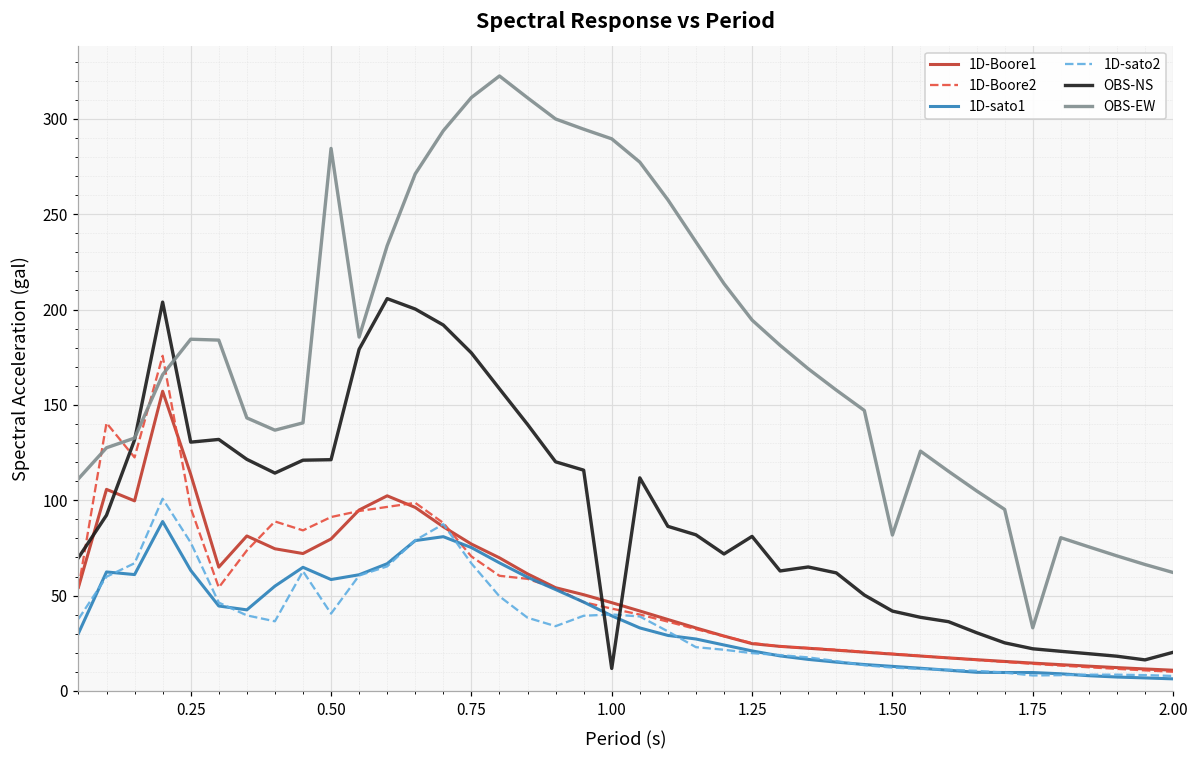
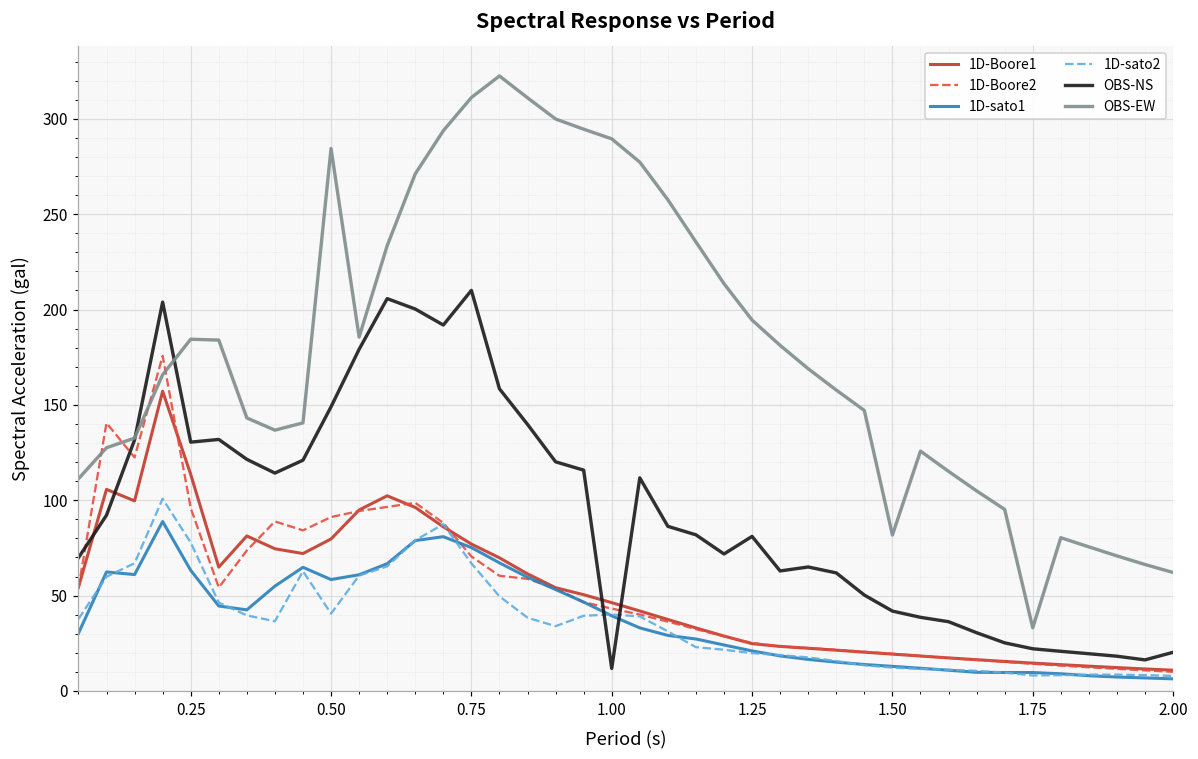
OBS-NS, 0.50: 121 -> 149
OBS-NS, 0.75: 177 -> 210
